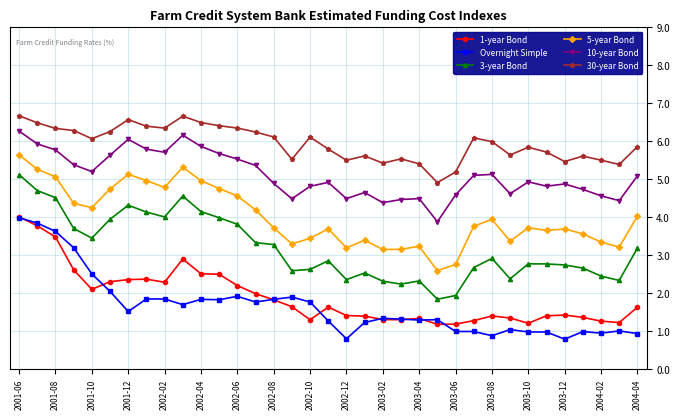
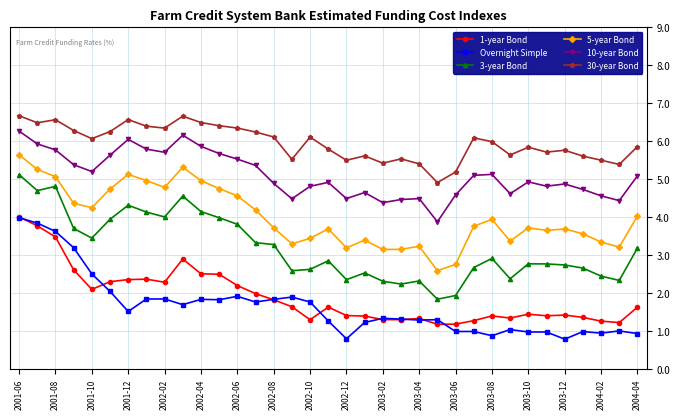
3-year Bond, 2001-08: 4.5 -> 4.8
30-year Bond, 2001-08: 6.3 -> 6.6
1-year Bond, 2003-10: 1.2 -> 1.4
30-year Bond, 2003-12: 5.5 -> 5.8
